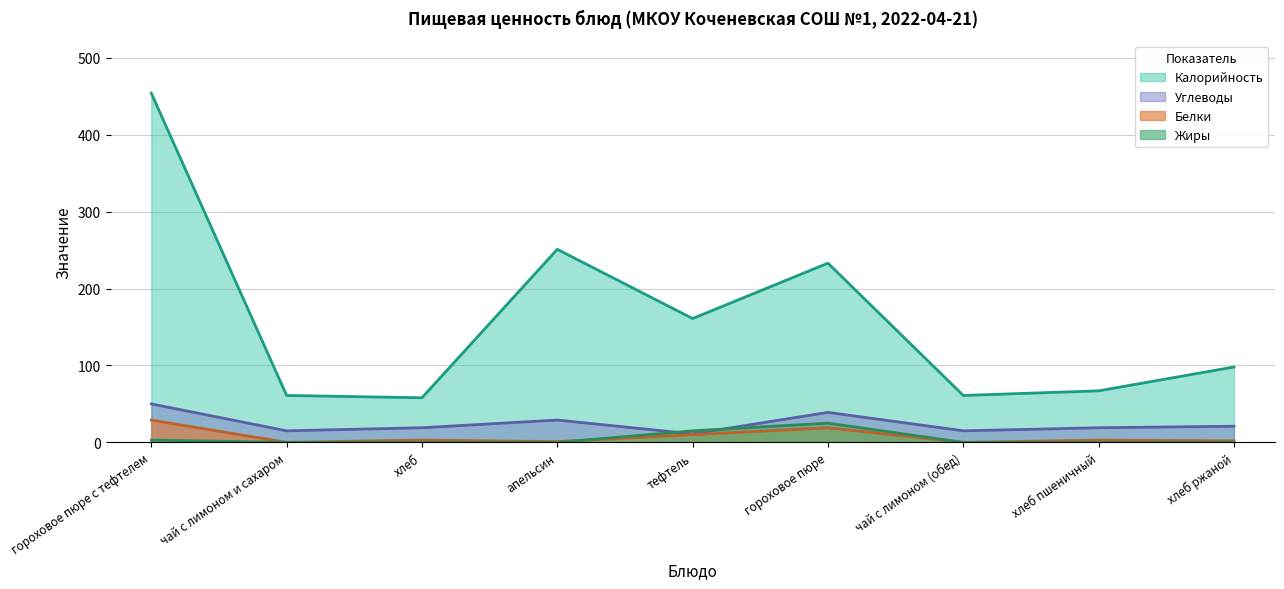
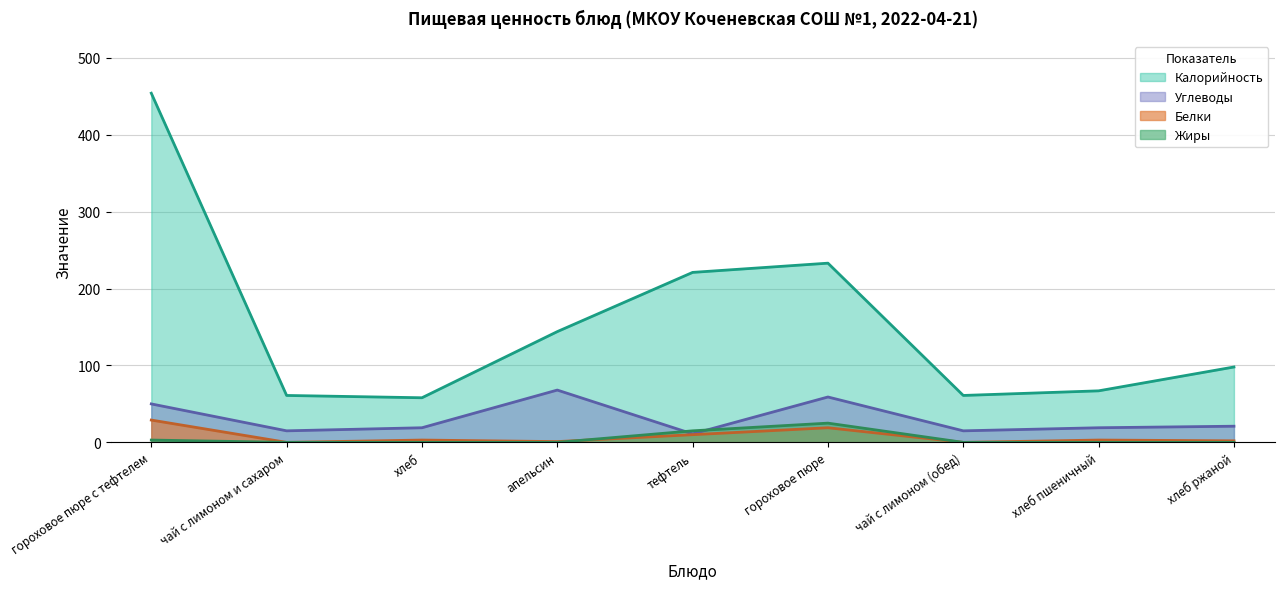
Калорийность, апельсин: 250 -> 140
Углеводы, апельсин: 30 -> 70
Калорийность, тефтель: 160 -> 220
Углеводы, гороховое пюре: 40 -> 60
